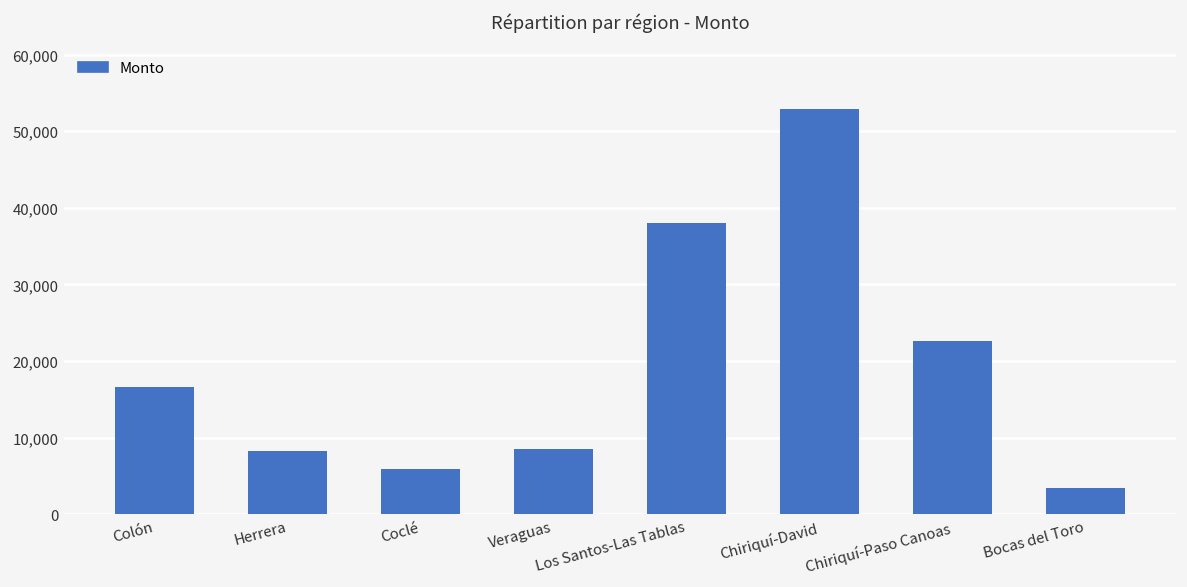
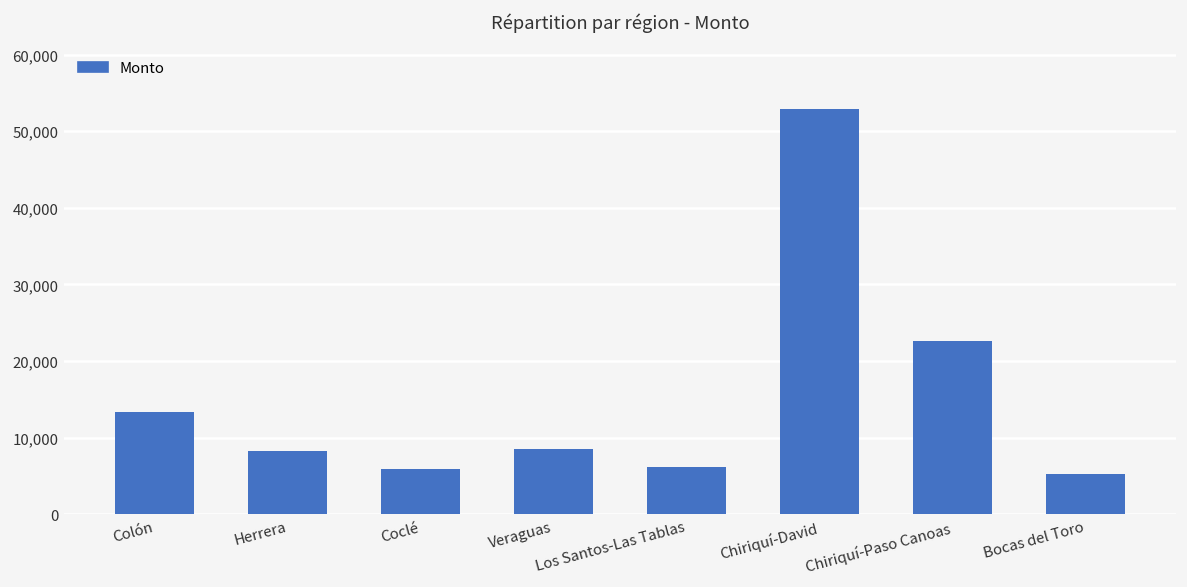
Colón: 17,000 -> 13,000
Los Santos-Las Tablas: 38,000 -> 6,000
Bocas del Toro: 3,000 -> 5,000
